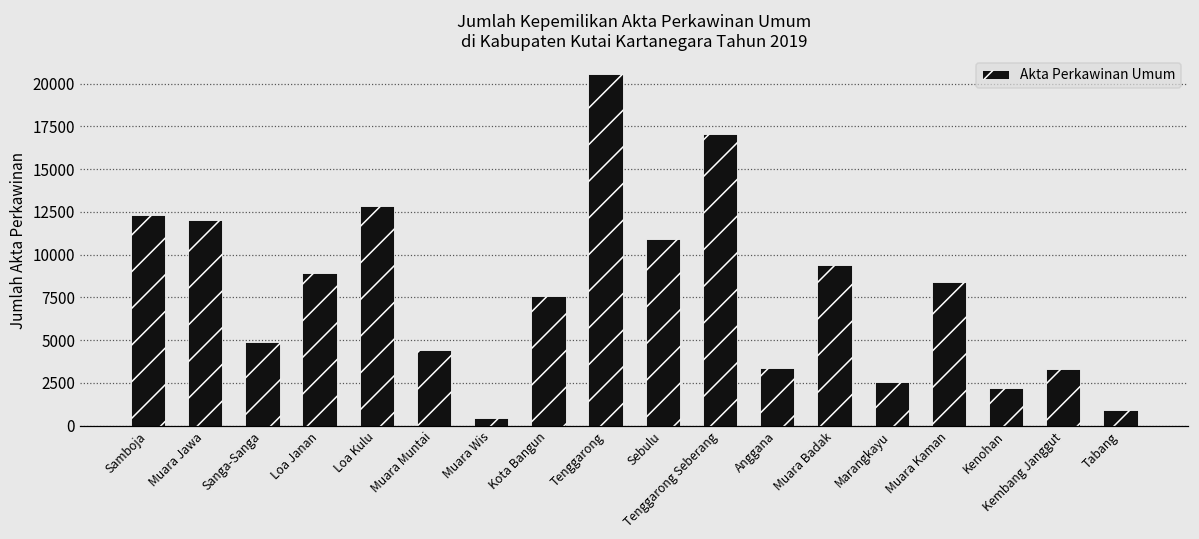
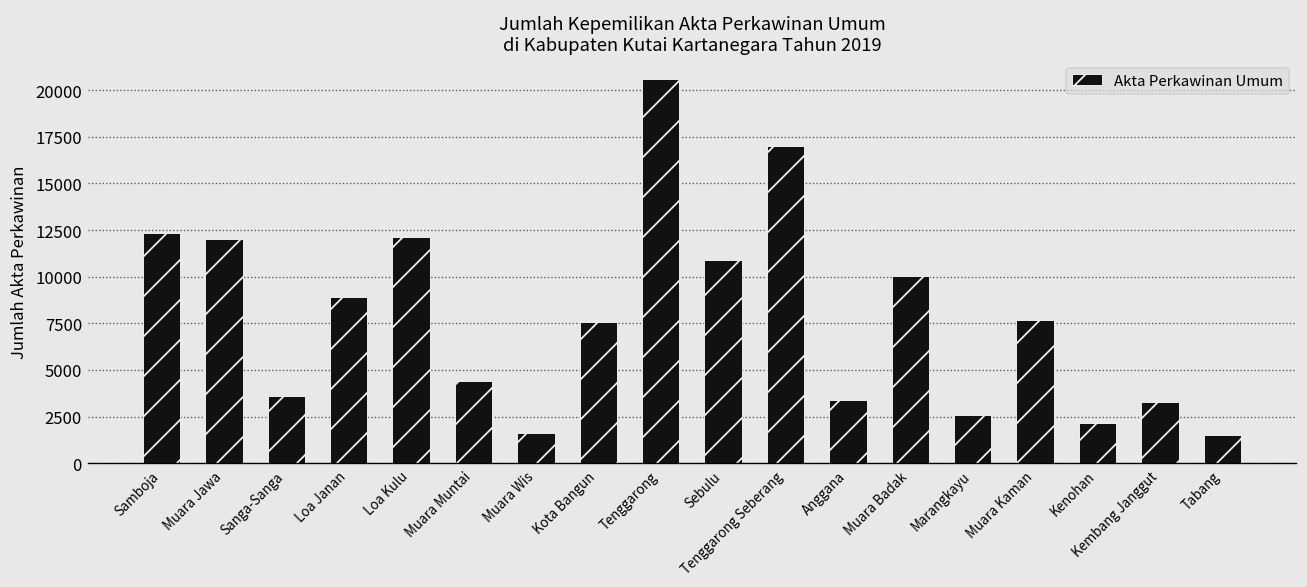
Sanga-Sanga: 4900 -> 3600
Loa Kulu: 12800 -> 12100
Muara Wis: 400 -> 1600
Muara Badak: 9400 -> 10000
Muara Kaman: 8400 -> 7700
Tabang: 900 -> 1500
